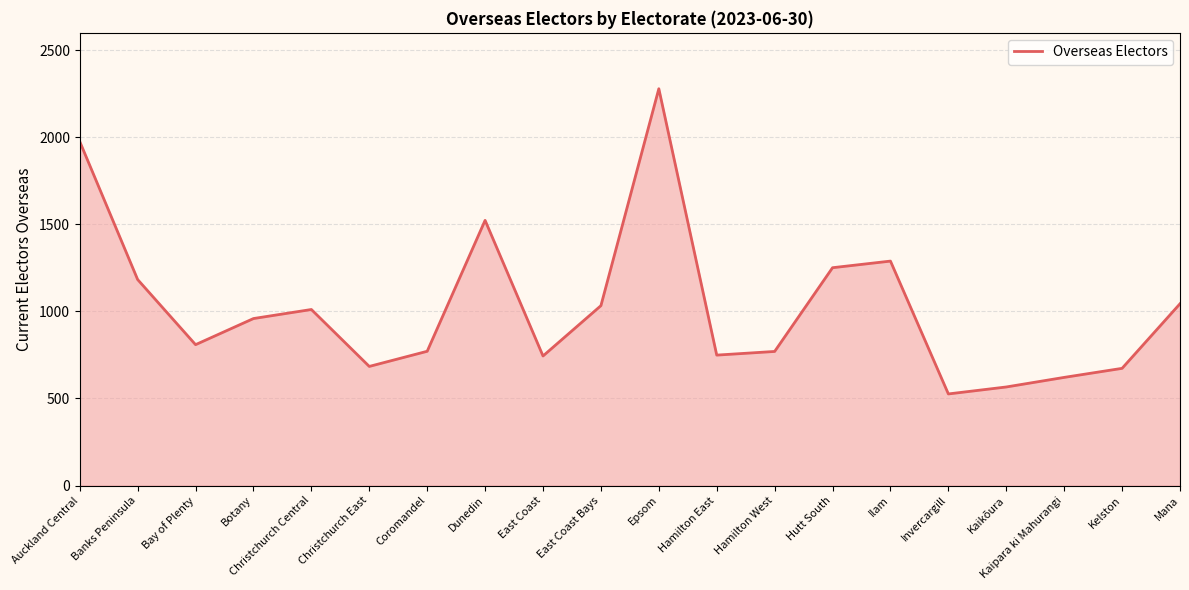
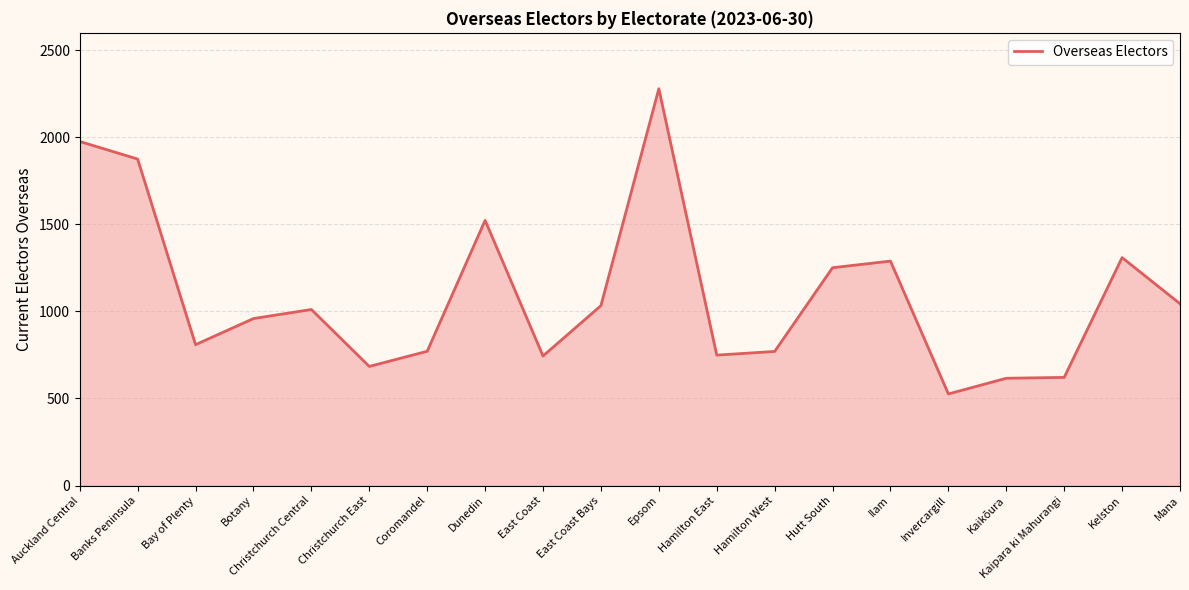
Banks Peninsula: 1180 -> 1880
Kaikōura: 570 -> 620
Kelston: 670 -> 1310
